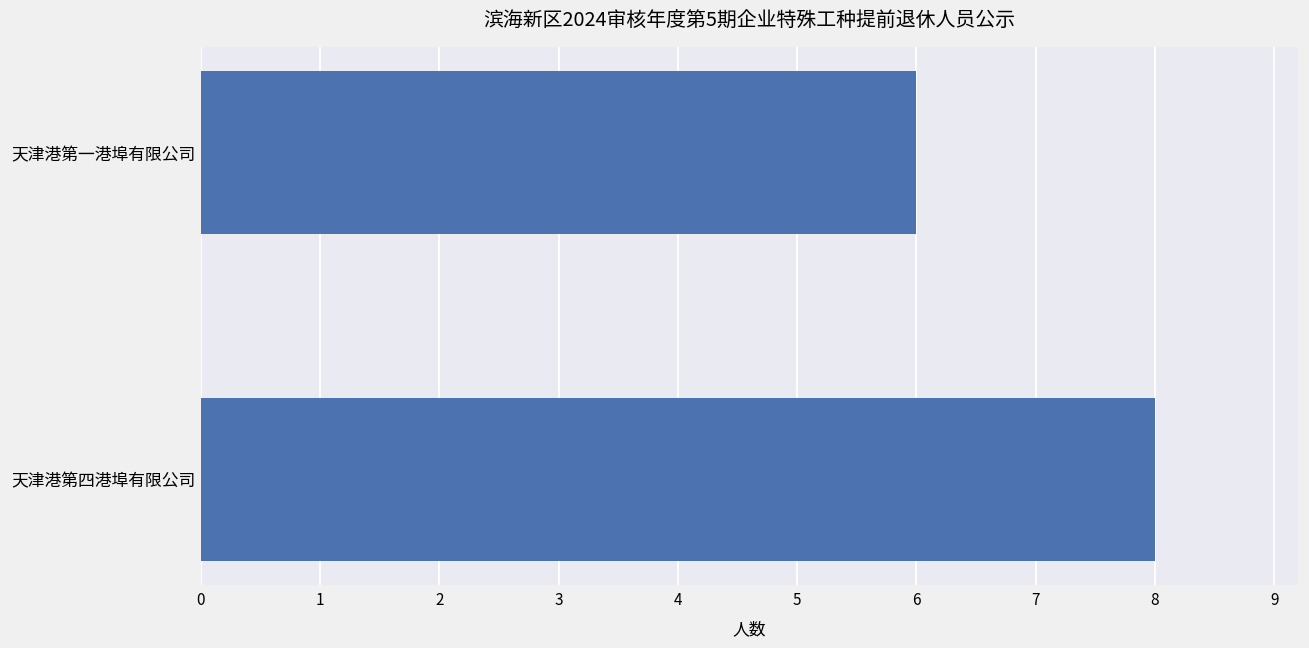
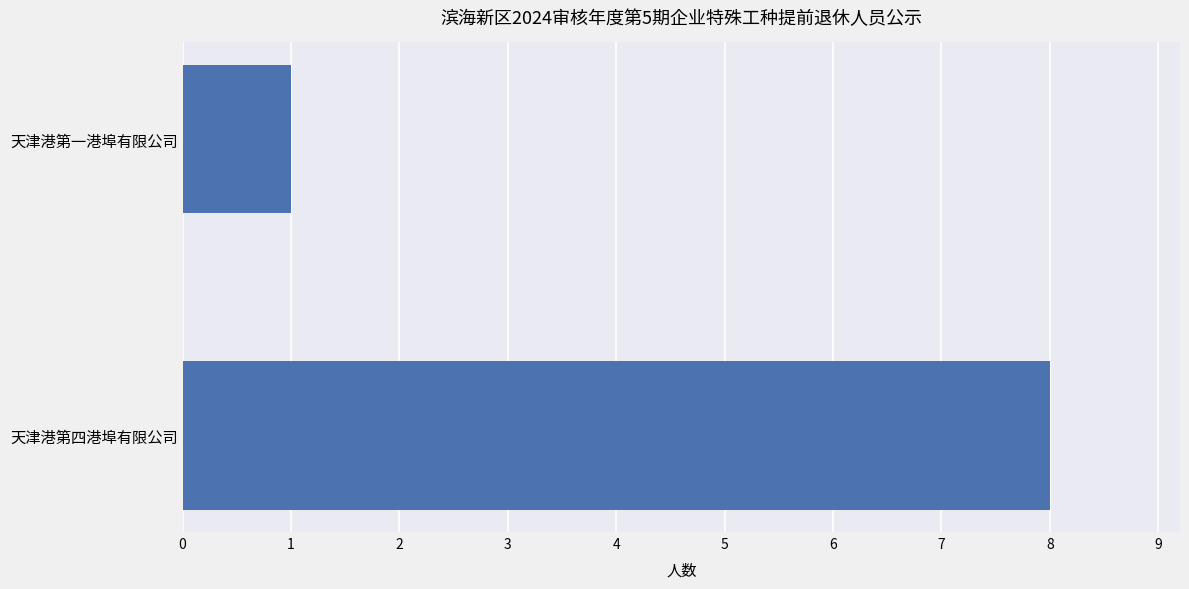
天津港第一港埠有限公司: 6 -> 1
